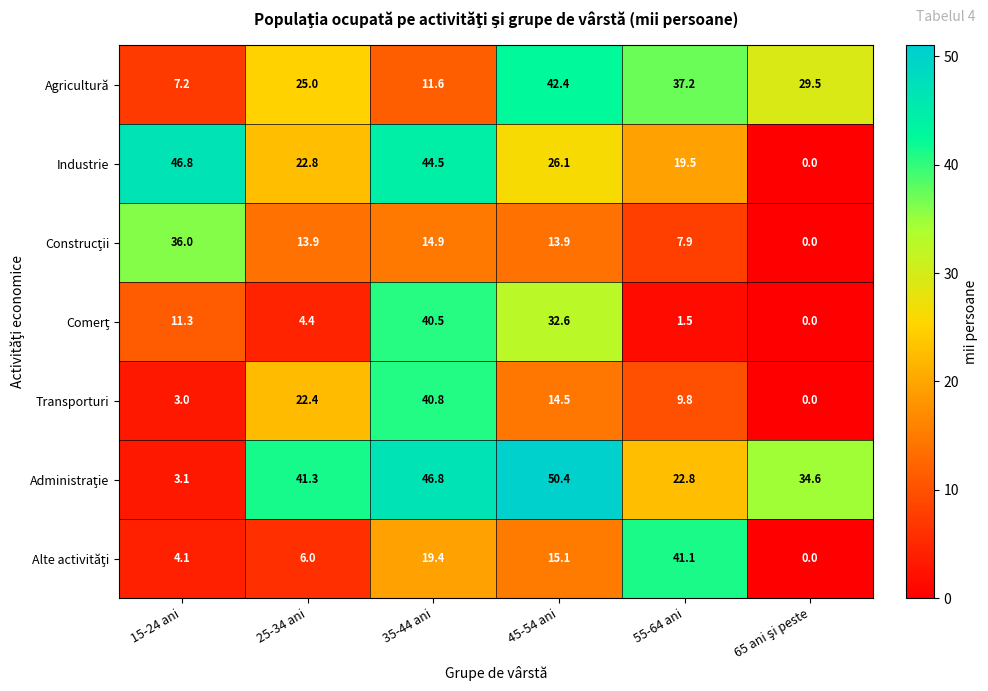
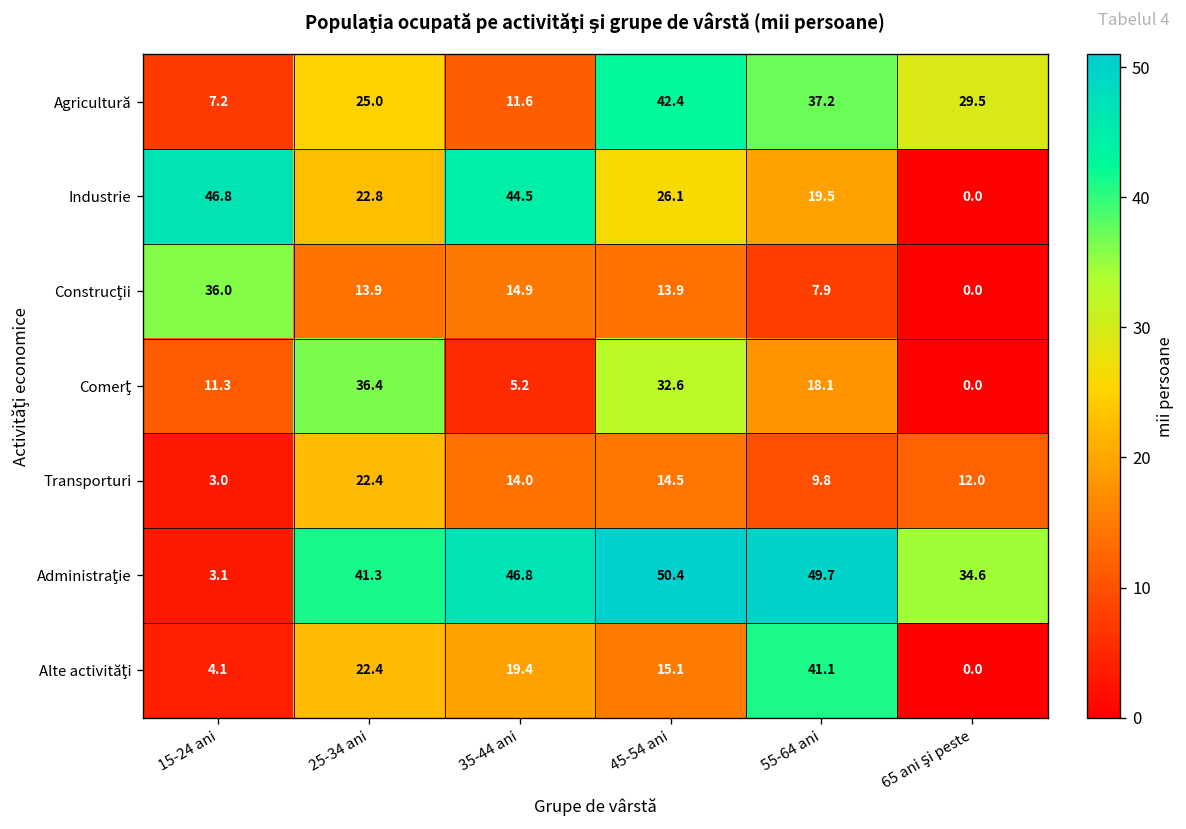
Comerţ, 25-34 ani: 4.4 -> 36.4
Comerţ, 35-44 ani: 40.5 -> 5.2
Comerţ, 55-64 ani: 1.5 -> 18.1
Transporturi, 35-44 ani: 40.8 -> 14.0
Transporturi, 65 ani şi peste: 0.0 -> 12.0
Administraţie, 55-64 ani: 22.8 -> 49.7
Alte activităţi, 25-34 ani: 6.0 -> 22.4
